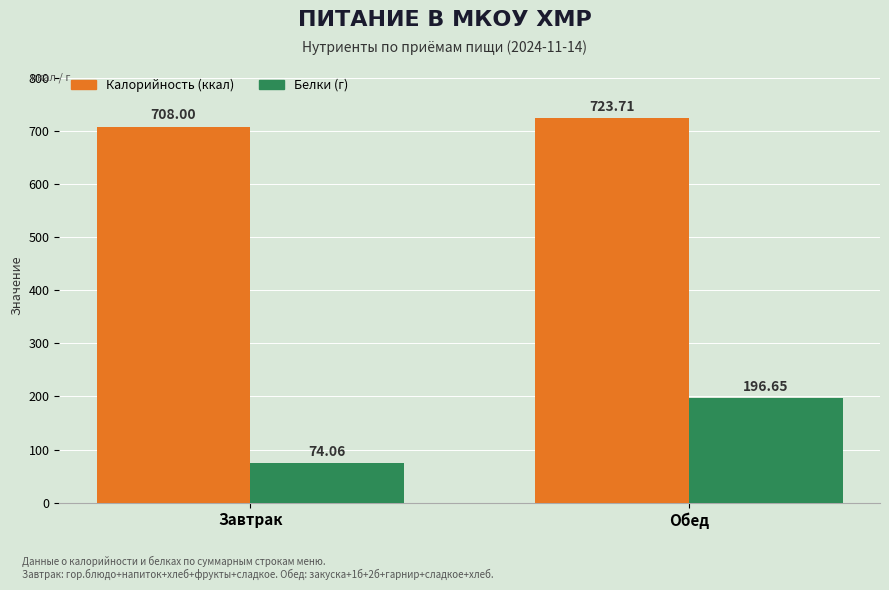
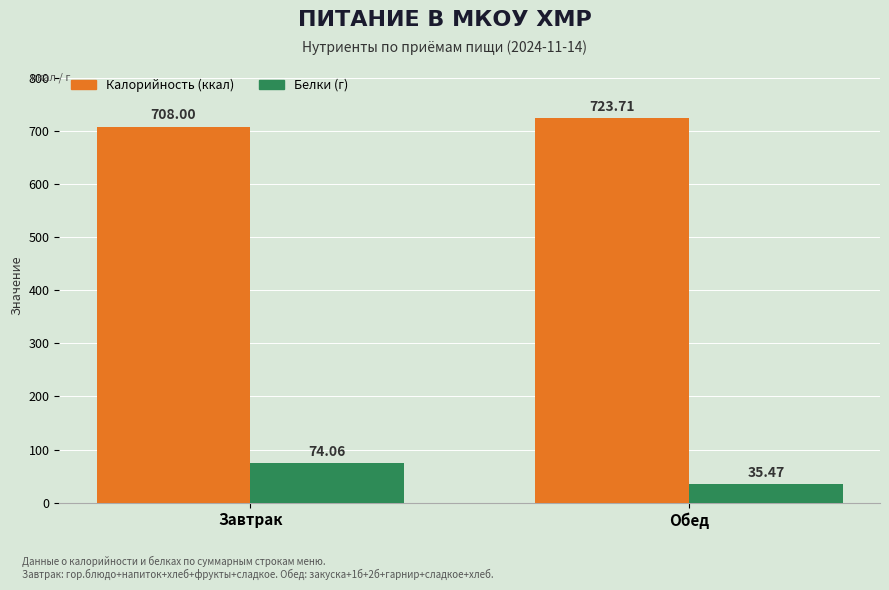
Белки (г), Обед: 196.65 -> 35.47
